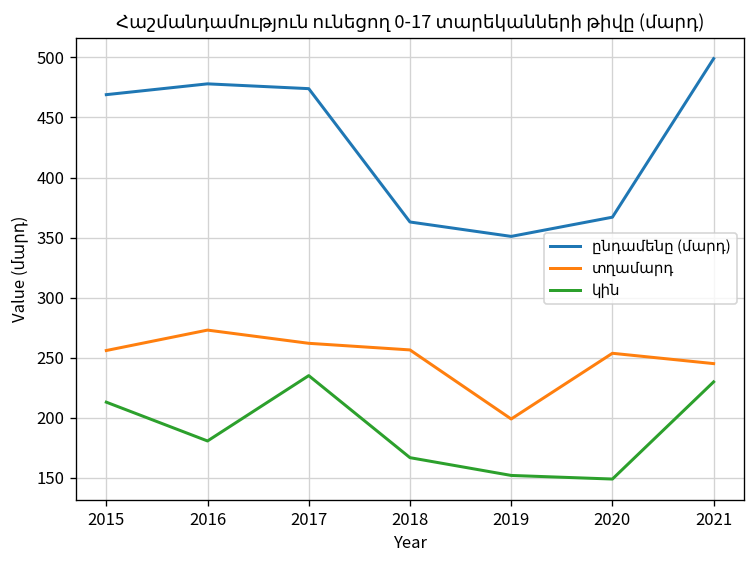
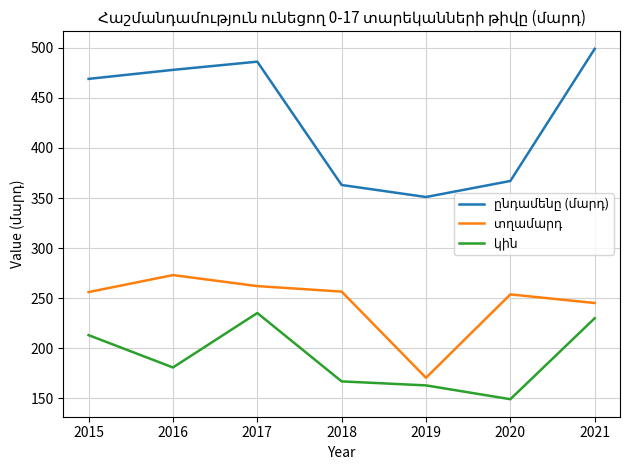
ընդամենը (մարդ), 2017: 474 -> 486
տղամարդ, 2019: 199 -> 170
կին, 2019: 152 -> 163
